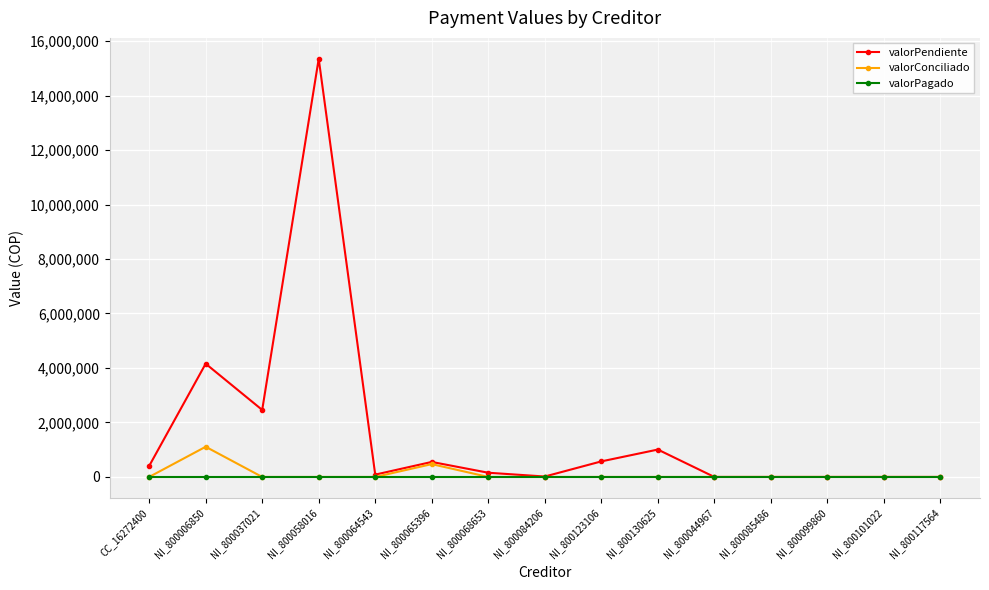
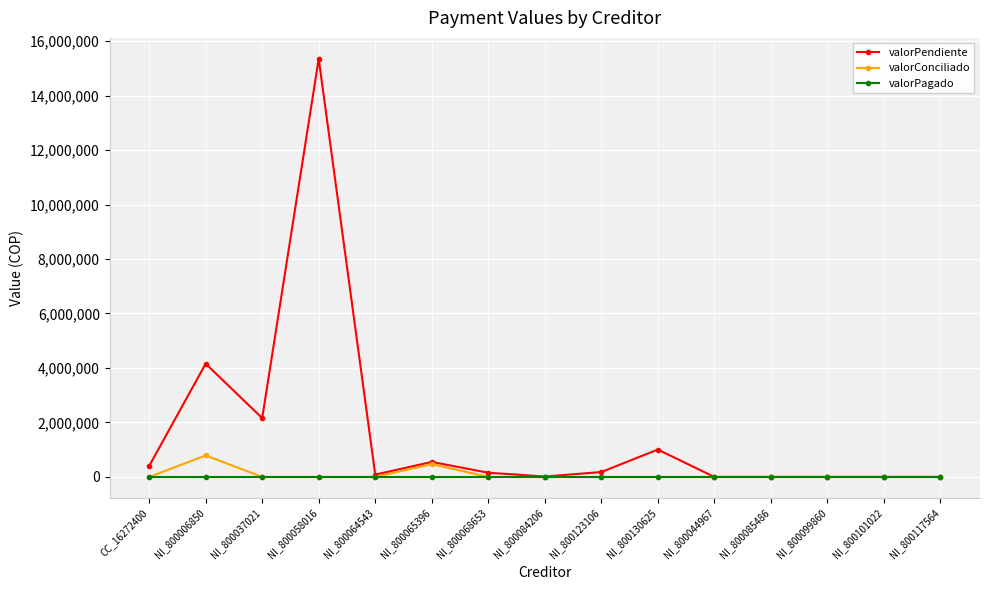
valorConciliado, NI_800006850: 1,100,000 -> 800,000
valorPendiente, NI_800037021: 2,500,000 -> 2,200,000
valorPendiente, NI_800123106: 600,000 -> 200,000
